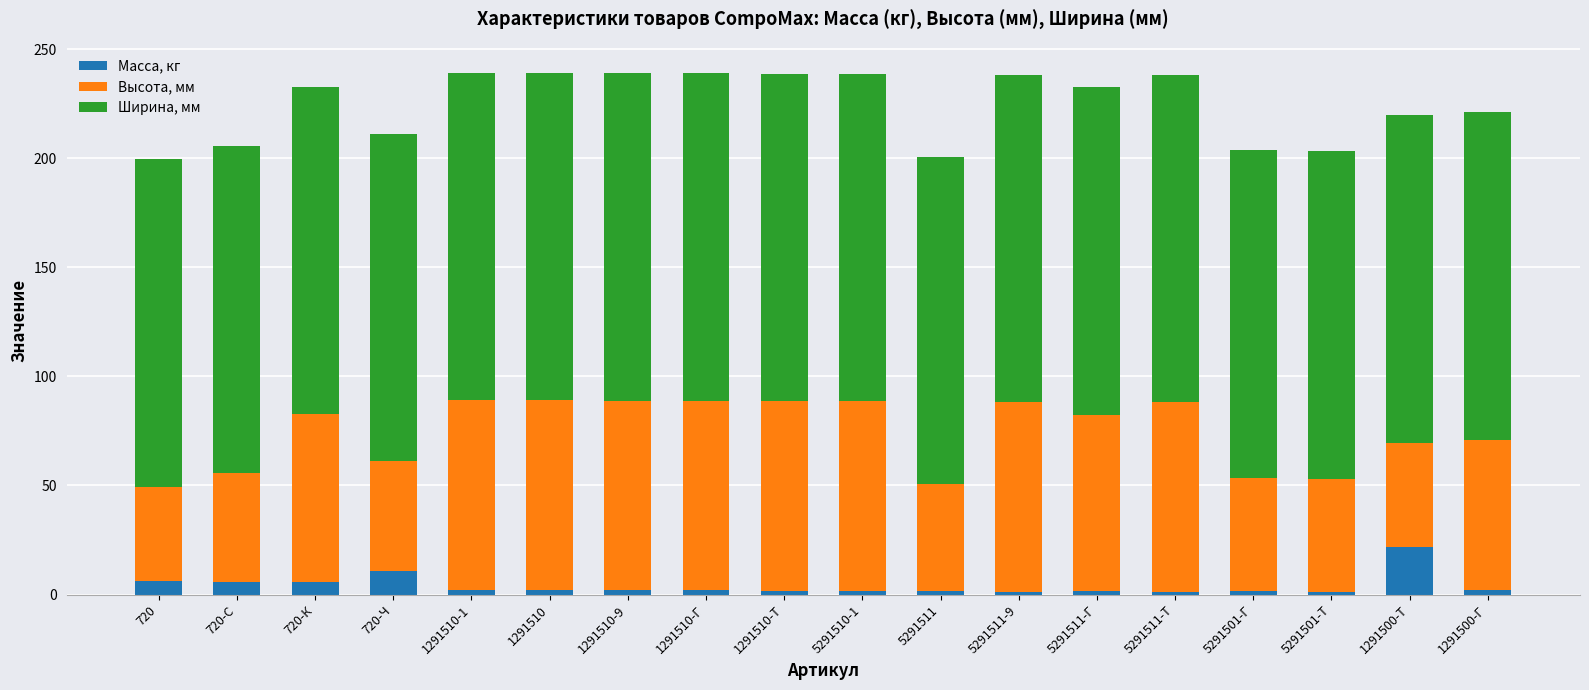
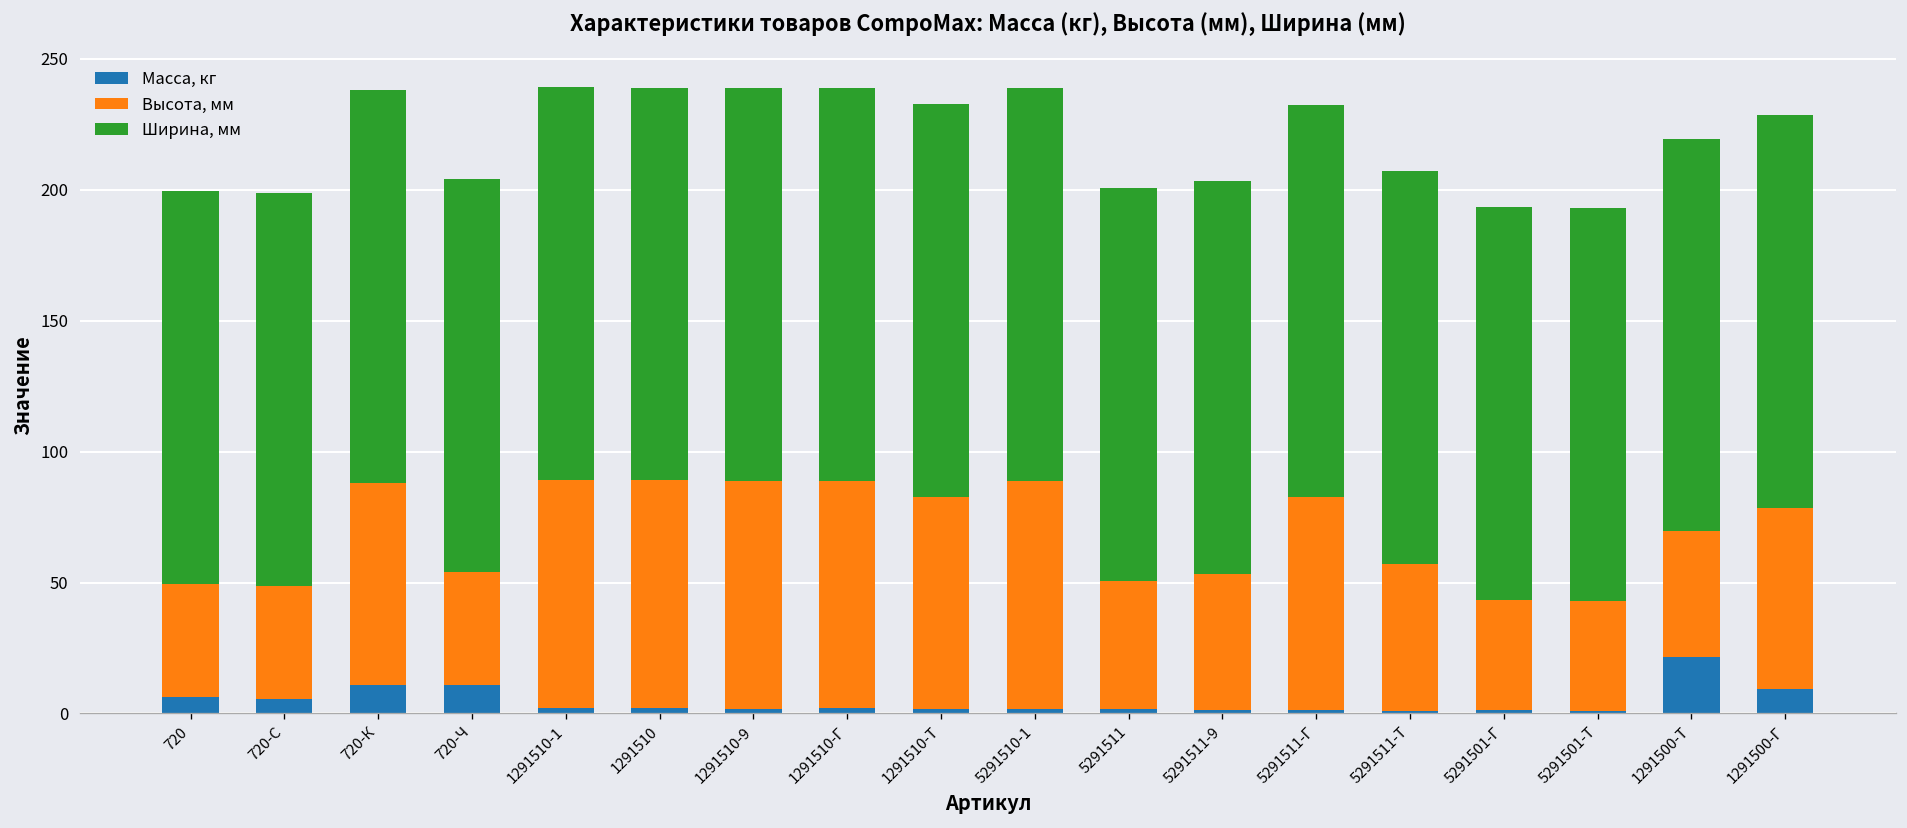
Высота, мм, 720-С: 50 -> 43
Масса, кг, 720-К: 6 -> 11
Высота, мм, 720-Ч: 50 -> 43
Высота, мм, 1291510-Т: 87 -> 81
Высота, мм, 5291511-9: 87 -> 52
Высота, мм, 5291511-Т: 87 -> 56
Высота, мм, 5291501-Г: 52 -> 42
Высота, мм, 5291501-Т: 52 -> 42
Масса, кг, 1291500-Г: 2 -> 9
